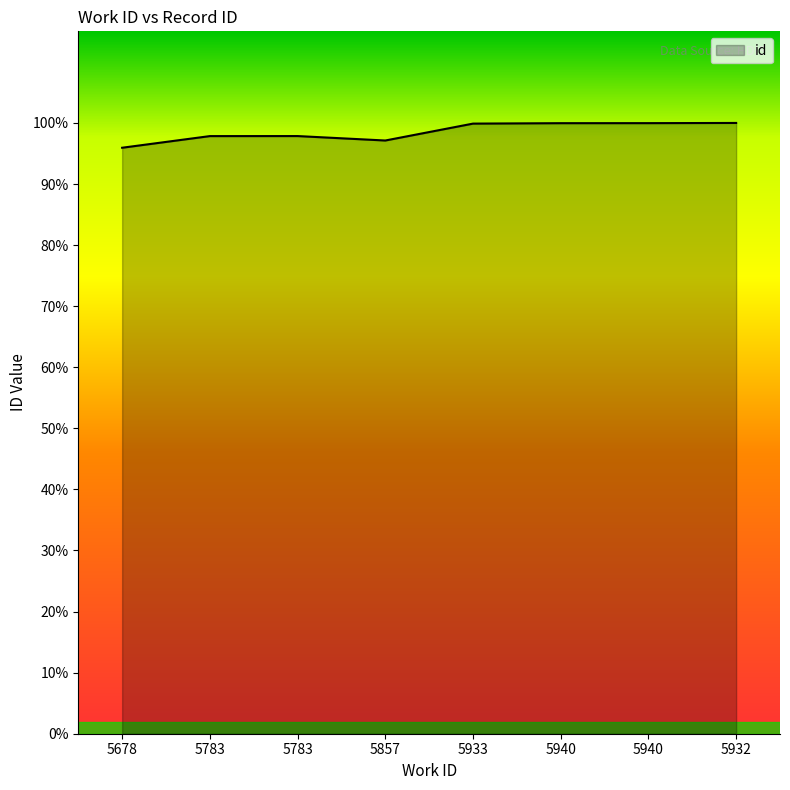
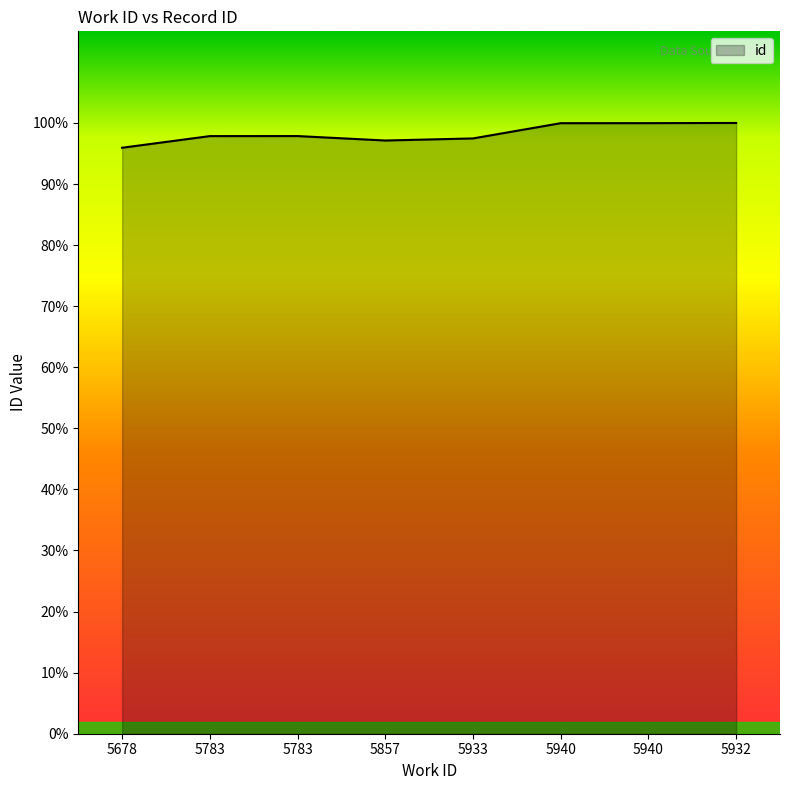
5933: 100% -> 97%
